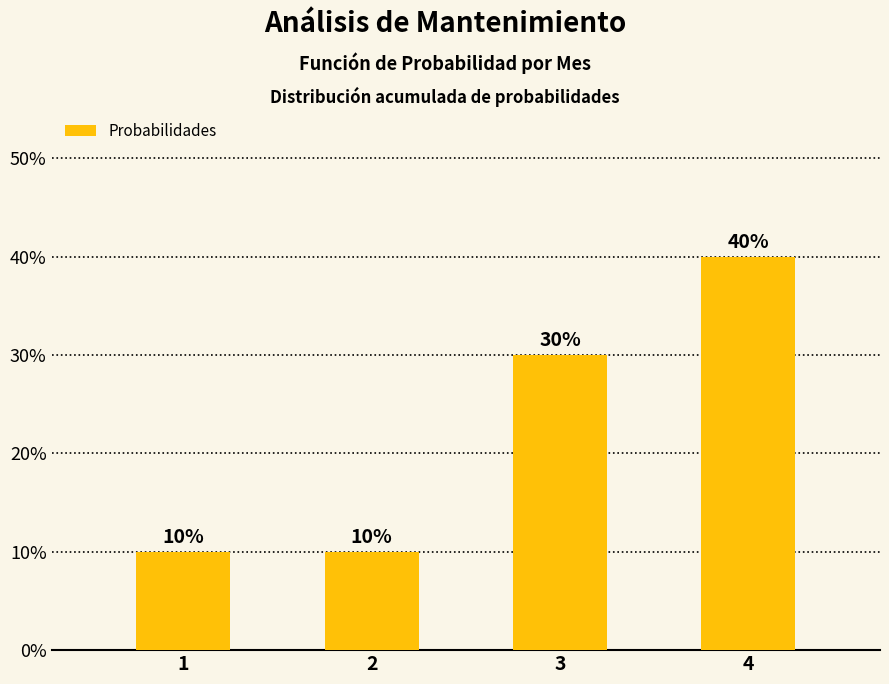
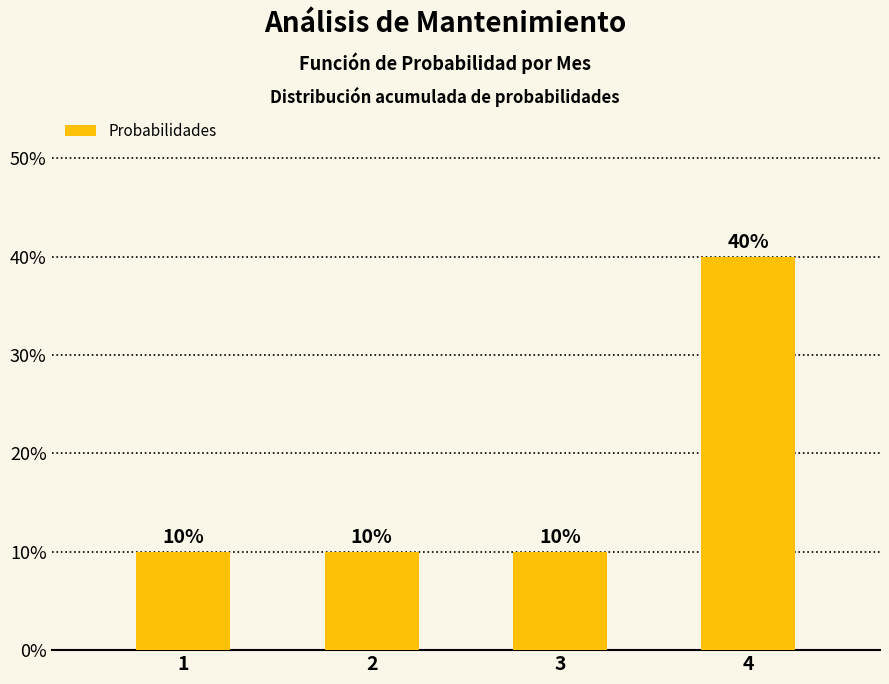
3: 30% -> 10%
